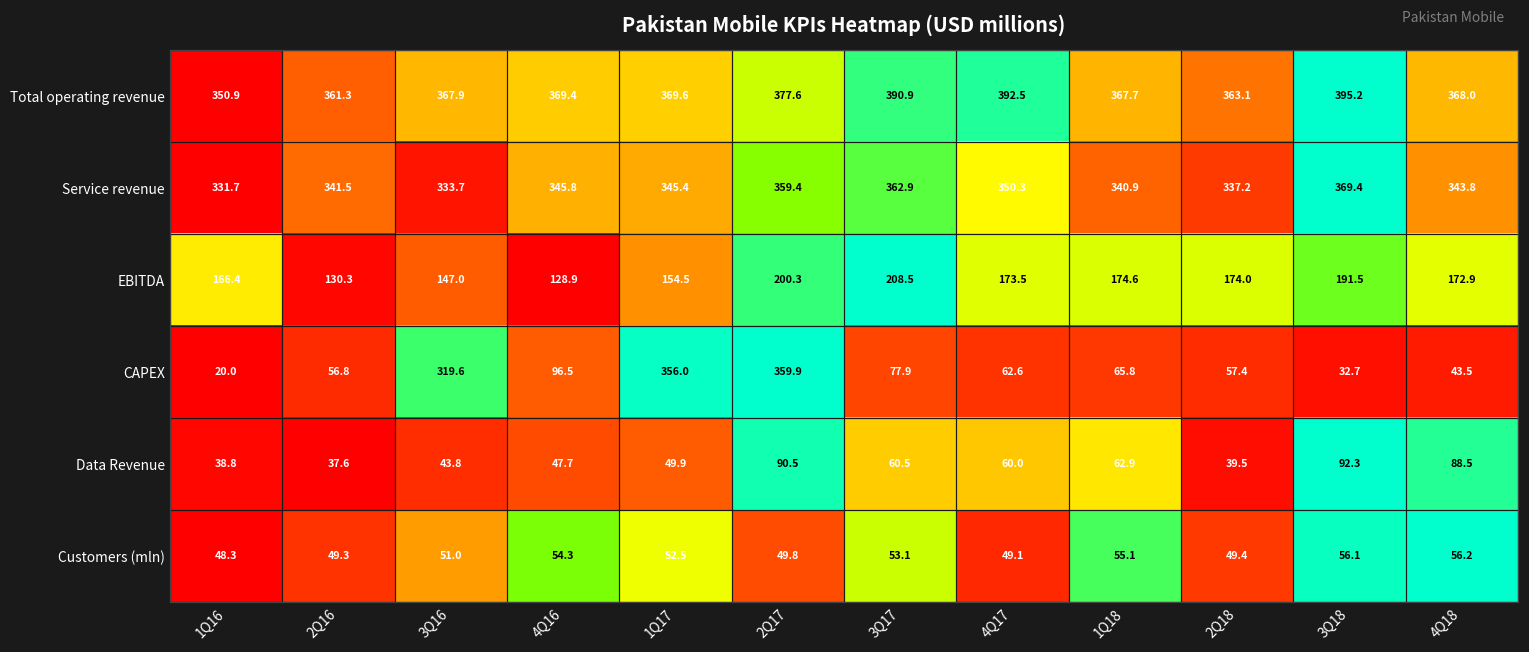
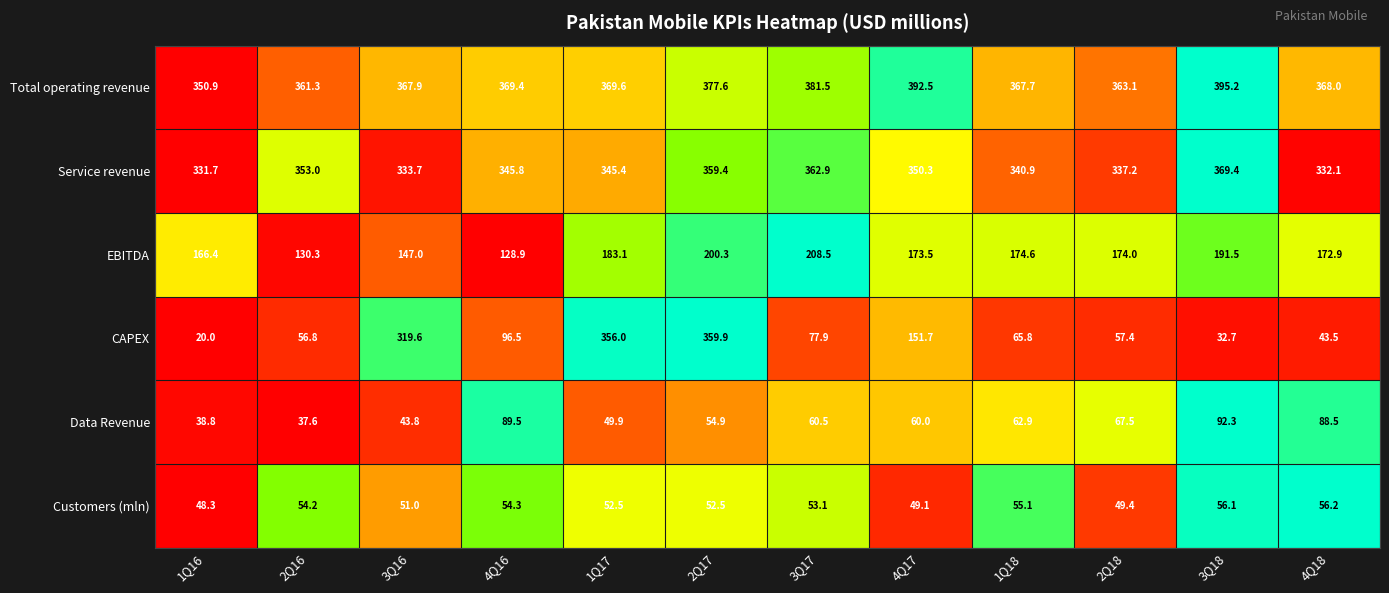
Total operating revenue, 3Q17: 390.9 -> 381.5
Service revenue, 2Q16: 341.5 -> 353.0
Service revenue, 4Q18: 343.8 -> 332.1
EBITDA, 1Q17: 154.5 -> 183.1
CAPEX, 4Q17: 62.6 -> 151.7
Data Revenue, 4Q16: 47.7 -> 89.5
Data Revenue, 2Q17: 90.5 -> 54.9
Data Revenue, 2Q18: 39.5 -> 67.5
Customers (mln), 2Q16: 49.3 -> 54.2
Customers (mln), 2Q17: 49.8 -> 52.5
